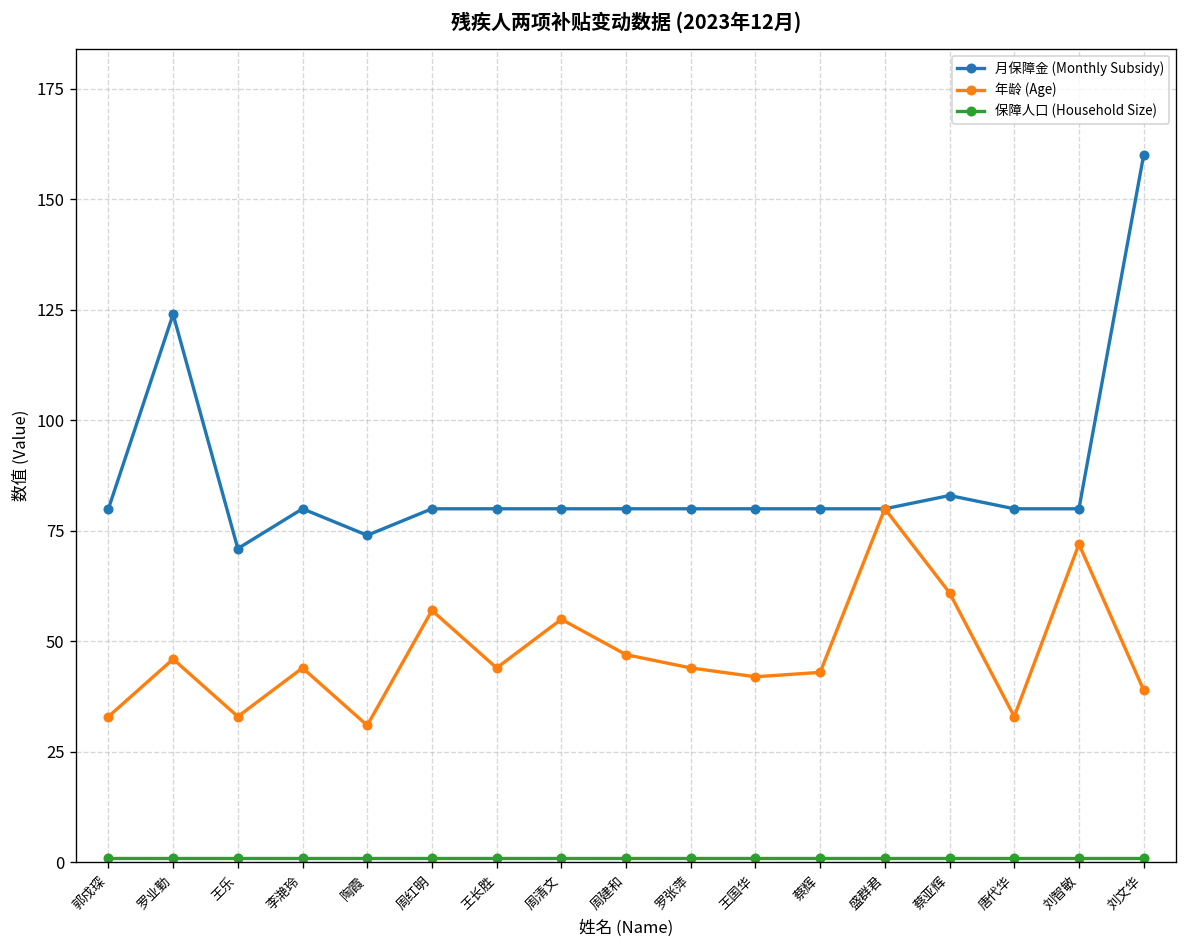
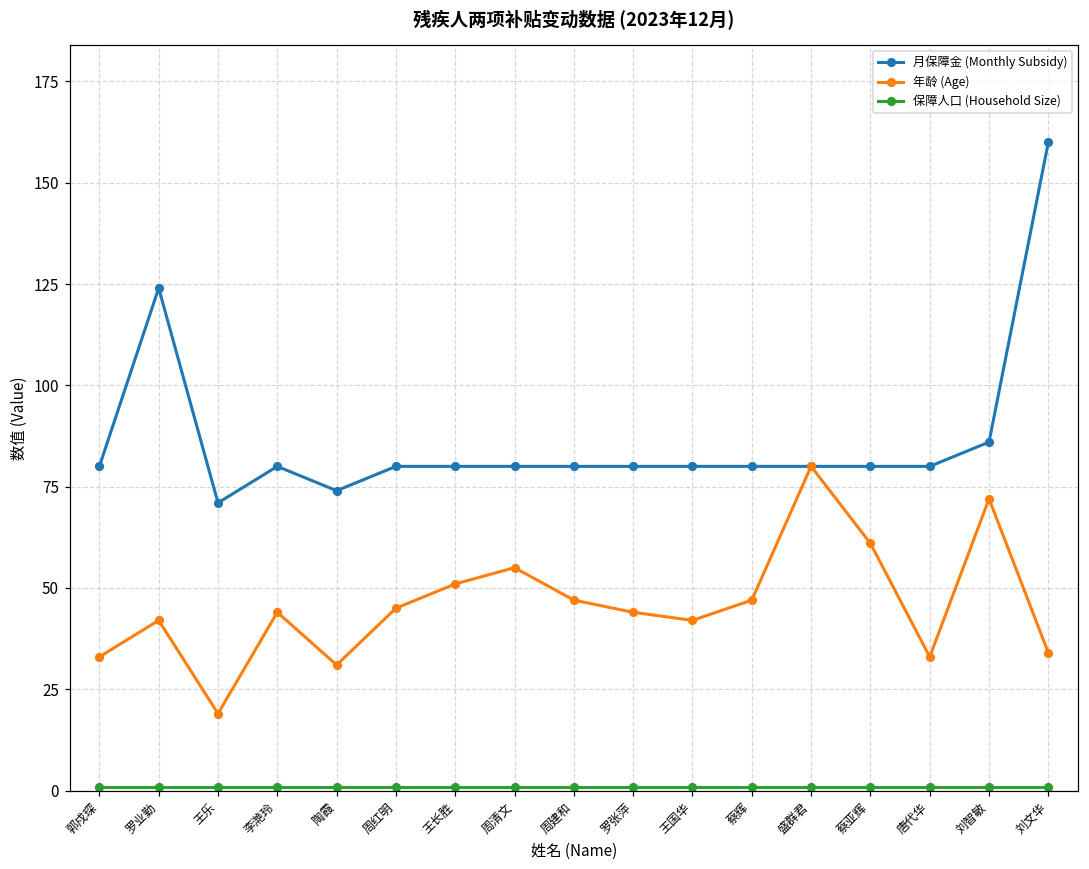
年龄 (Age), 罗业勤: 46 -> 42
年龄 (Age), 王乐: 33 -> 19
年龄 (Age), 周红明: 57 -> 45
年龄 (Age), 王长胜: 44 -> 51
年龄 (Age), 蔡辉: 43 -> 47
月保障金 (Monthly Subsidy), 蔡亚辉: 83 -> 80
月保障金 (Monthly Subsidy), 刘智敏: 80 -> 86
年龄 (Age), 刘文华: 39 -> 34
